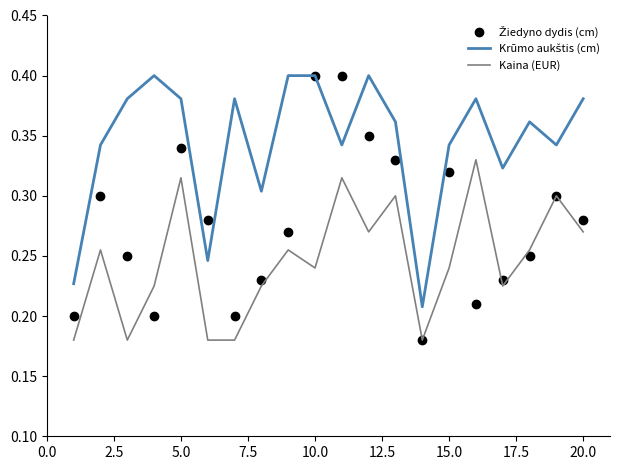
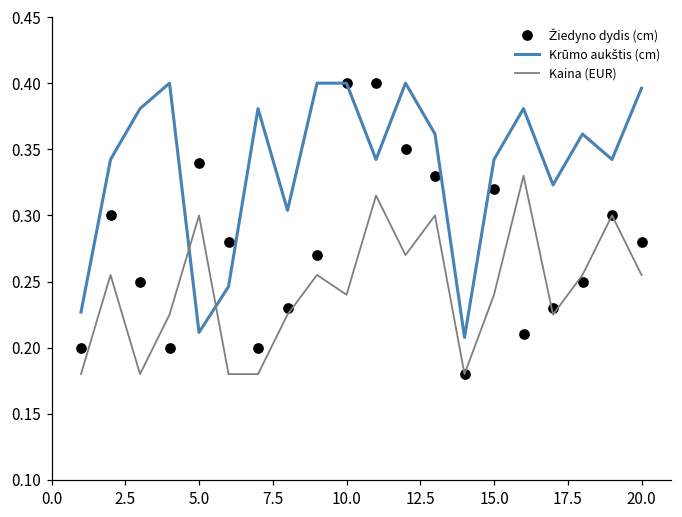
Krūmo aukštis (cm), 5.0: 0.381 -> 0.212
Kaina (EUR), 5.0: 0.315 -> 0.300
Krūmo aukštis (cm), 20.0: 0.381 -> 0.396
Kaina (EUR), 20.0: 0.270 -> 0.255
